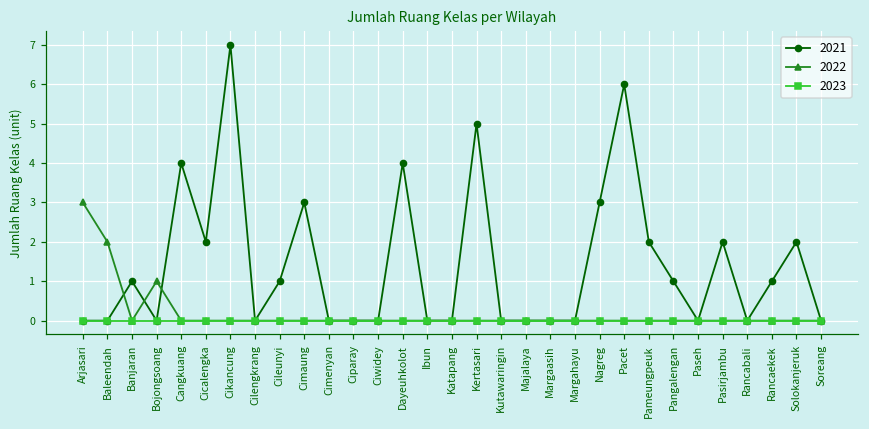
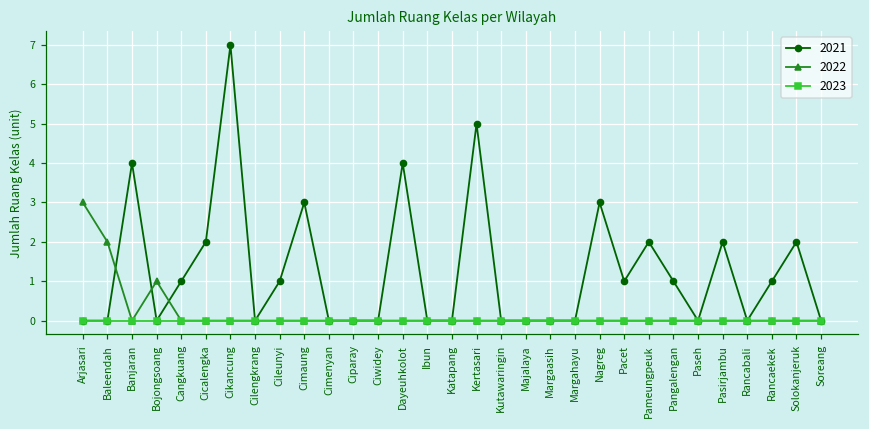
2021, Banjaran: 1 -> 4
2021, Cangkuang: 4 -> 1
2021, Pacet: 6 -> 1
